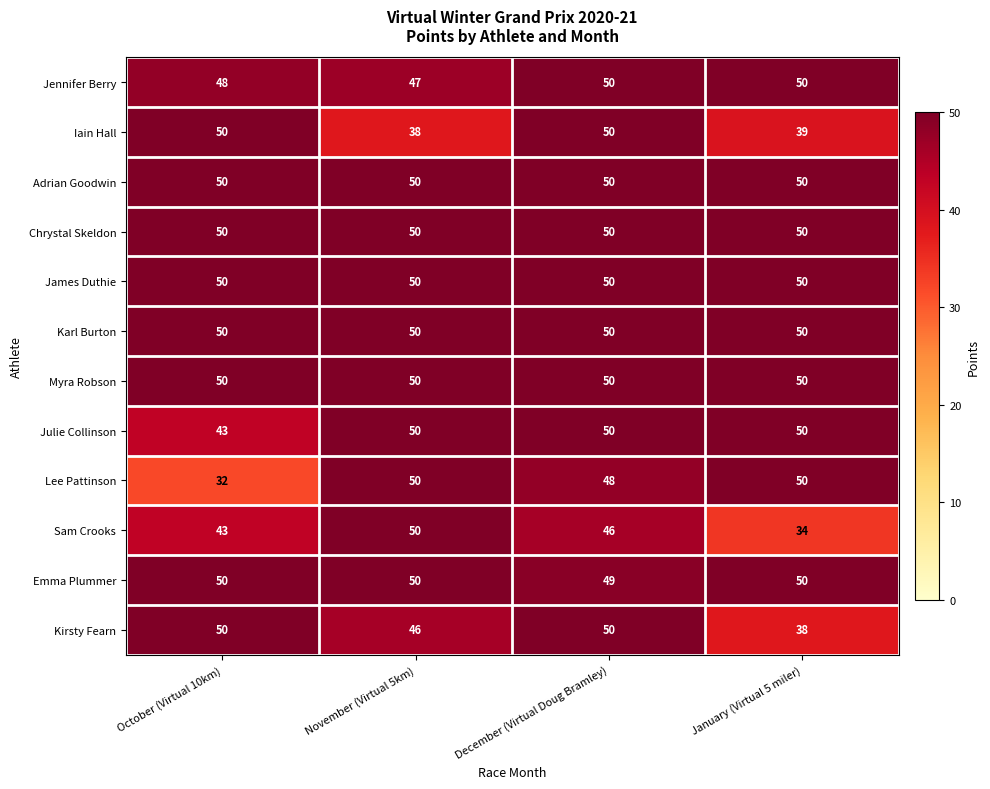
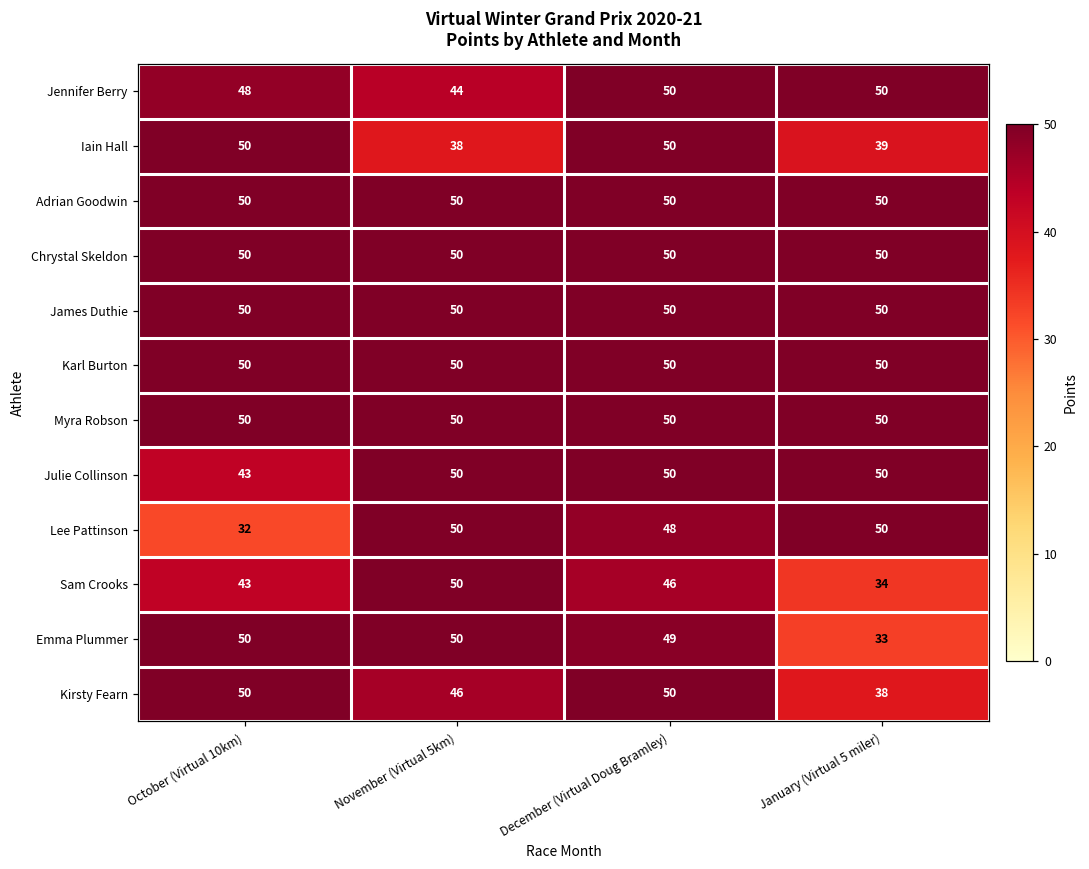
Jennifer Berry, November (Virtual 5km): 47 -> 44
Emma Plummer, January (Virtual 5 miler): 50 -> 33
